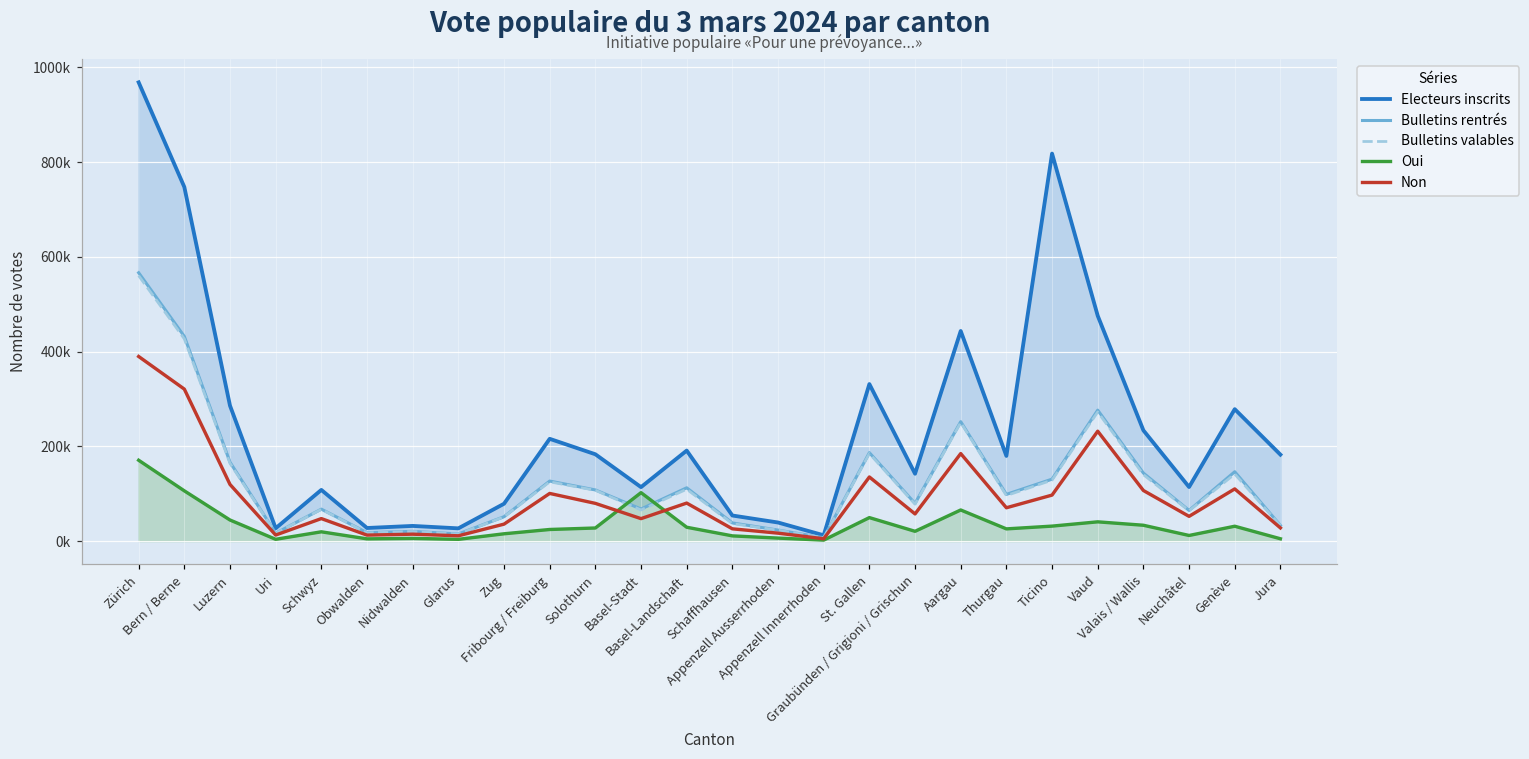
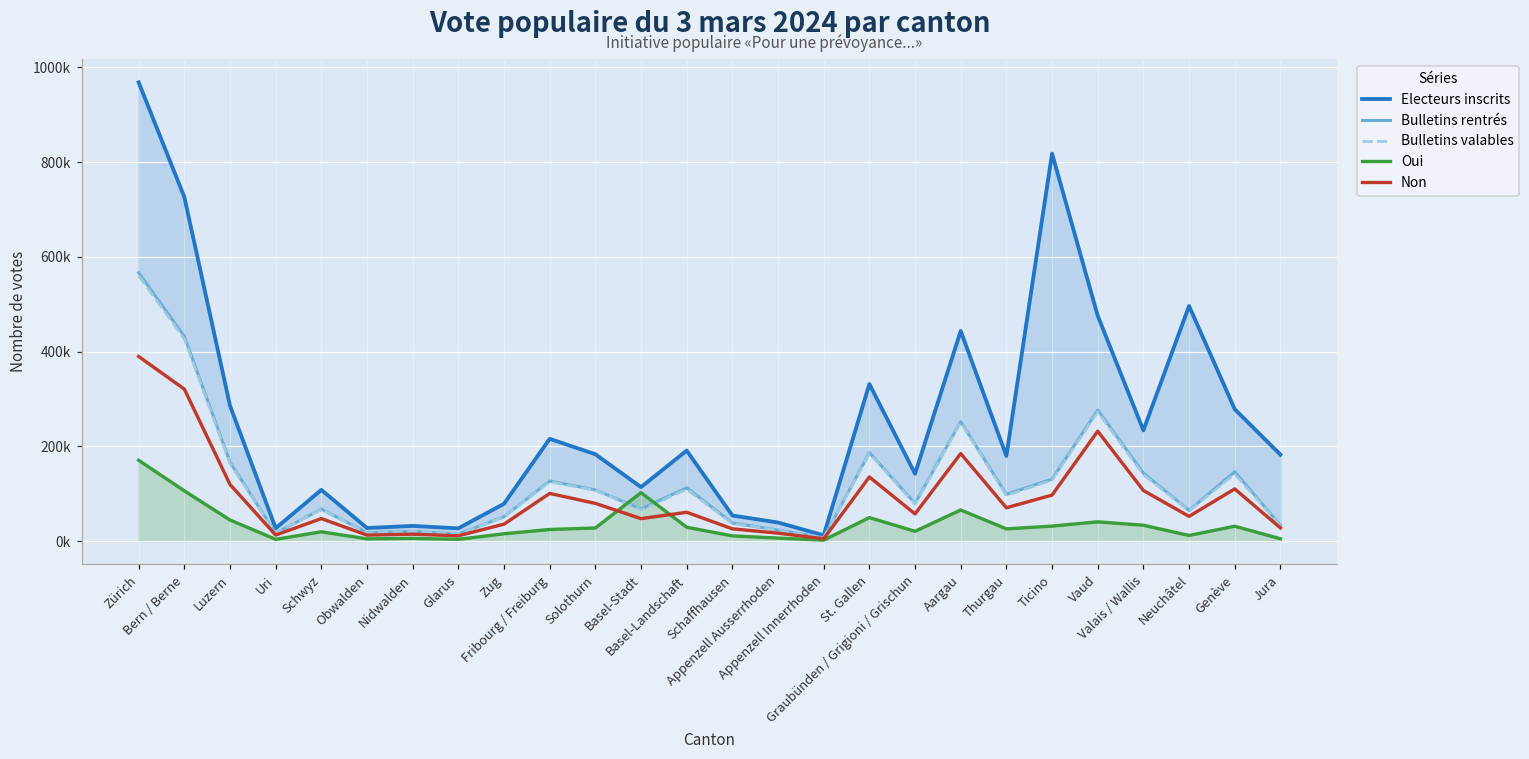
Electeurs inscrits, Bern / Berne: 750000 -> 730000
Non, Basel-Landschaft: 80000 -> 60000
Electeurs inscrits, Neuchâtel: 110000 -> 500000
